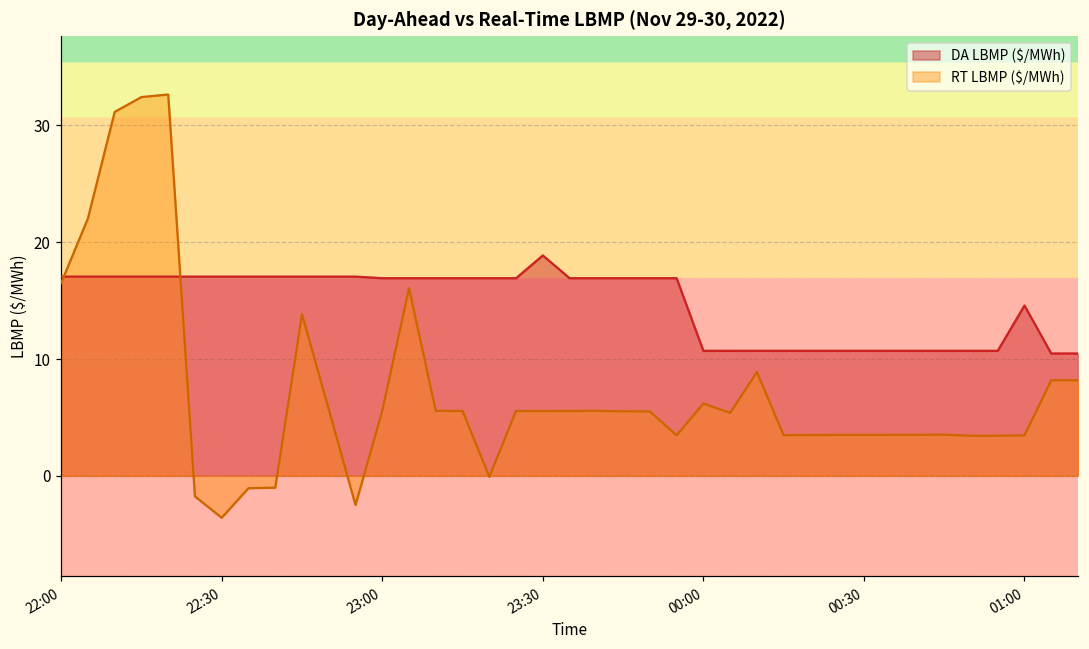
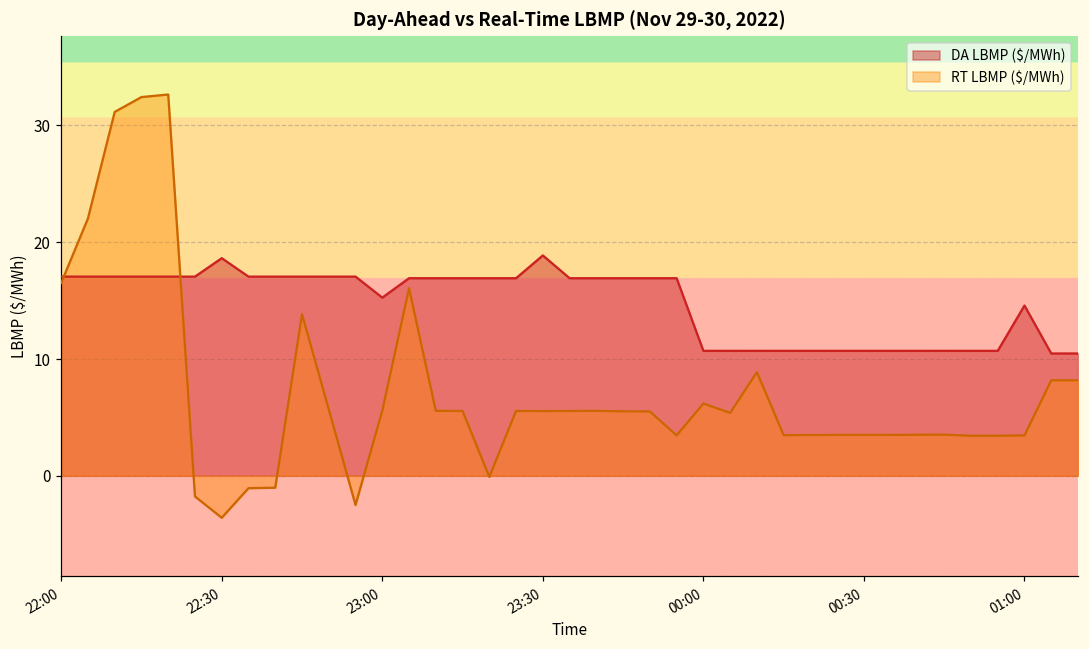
DA LBMP ($/MWh), 22:30: 17.1 -> 18.6
DA LBMP ($/MWh), 23:00: 16.9 -> 15.3
